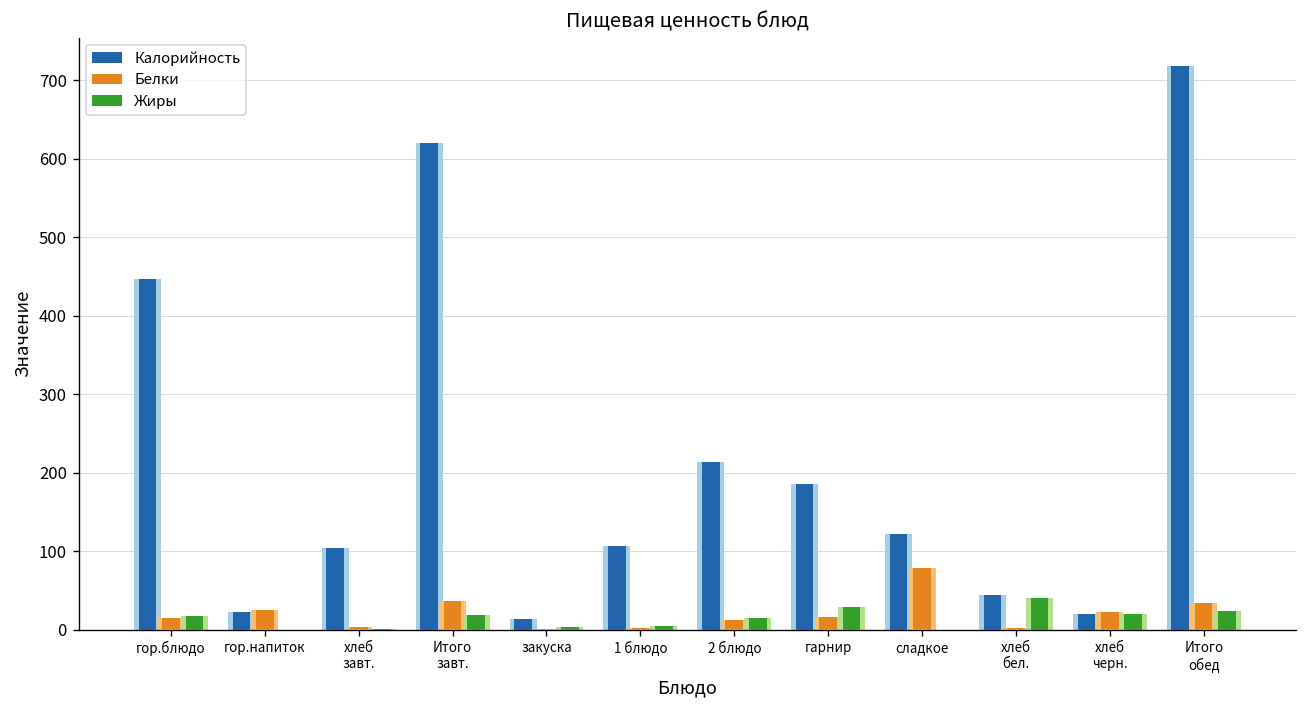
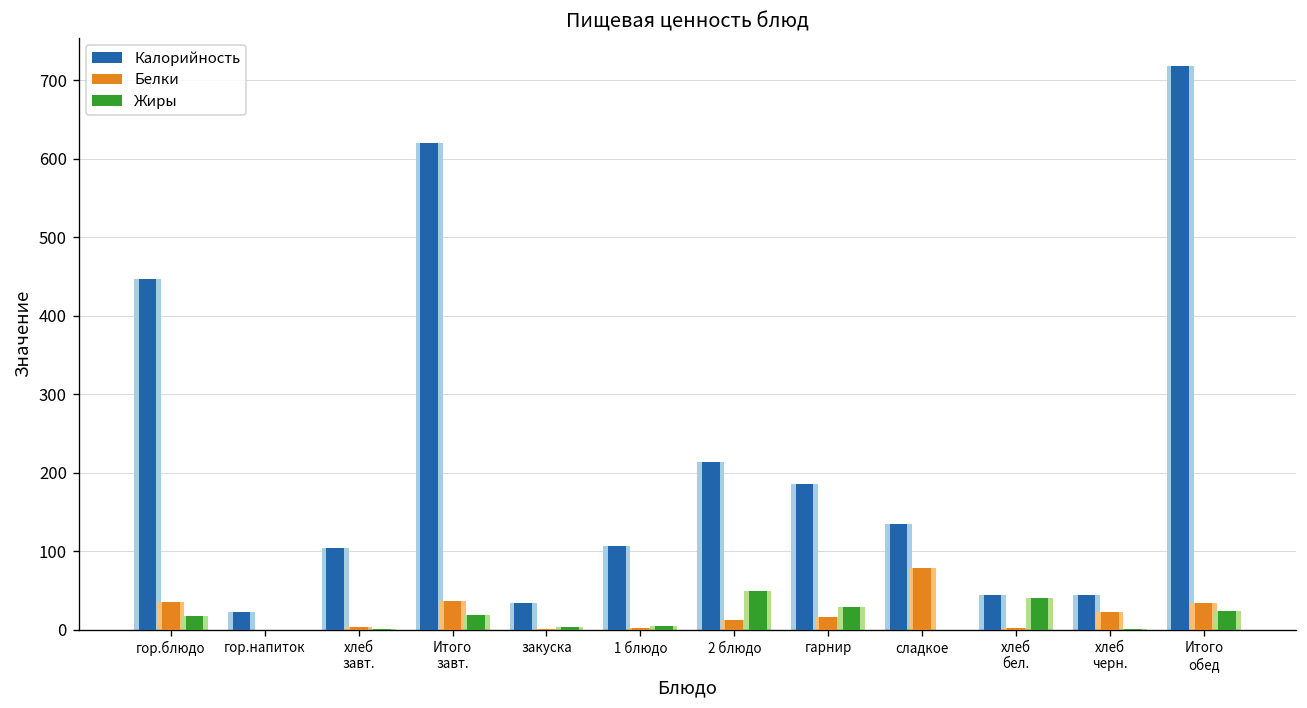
Белки, гор.блюдо: 10 -> 30
Белки, гор.напиток: 30 -> 0
Калорийность, закуска: 10 -> 30
Жиры, 2 блюдо: 10 -> 50
Калорийность, сладкое: 120 -> 140
Калорийность, хлеб черн.: 20 -> 40
Жиры, хлеб черн.: 20 -> 0
